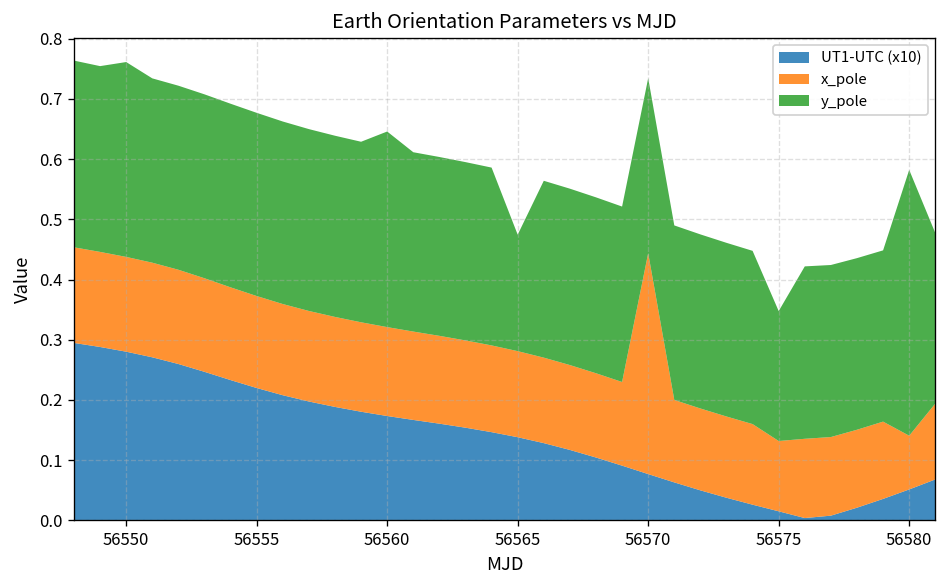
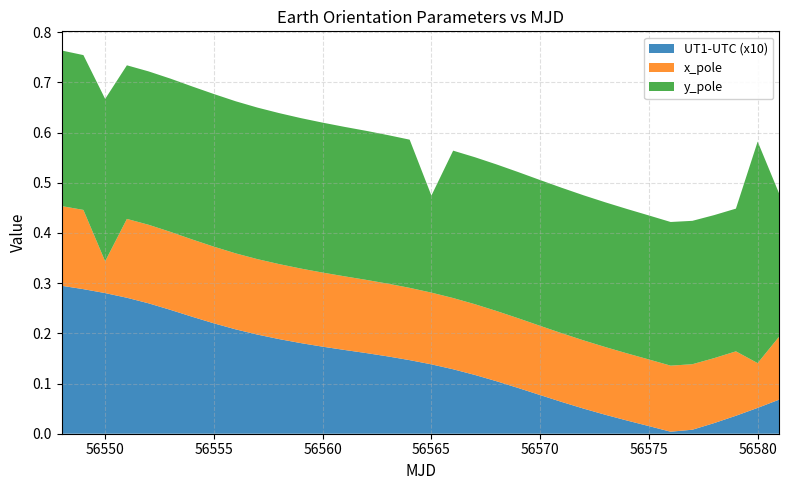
x_pole, 56550: 0.16 -> 0.06
y_pole, 56560: 0.32 -> 0.30
x_pole, 56570: 0.37 -> 0.14
x_pole, 56575: 0.12 -> 0.13
y_pole, 56575: 0.22 -> 0.29
